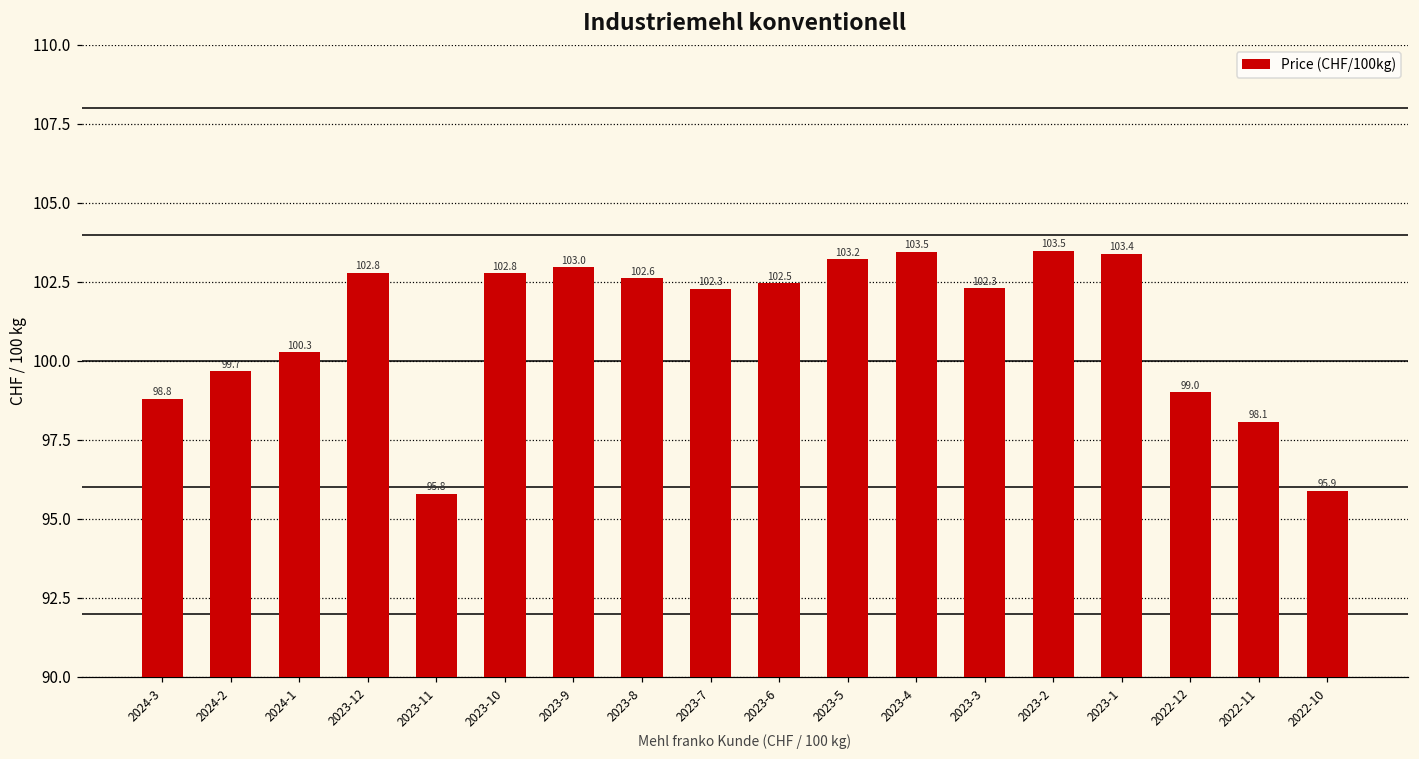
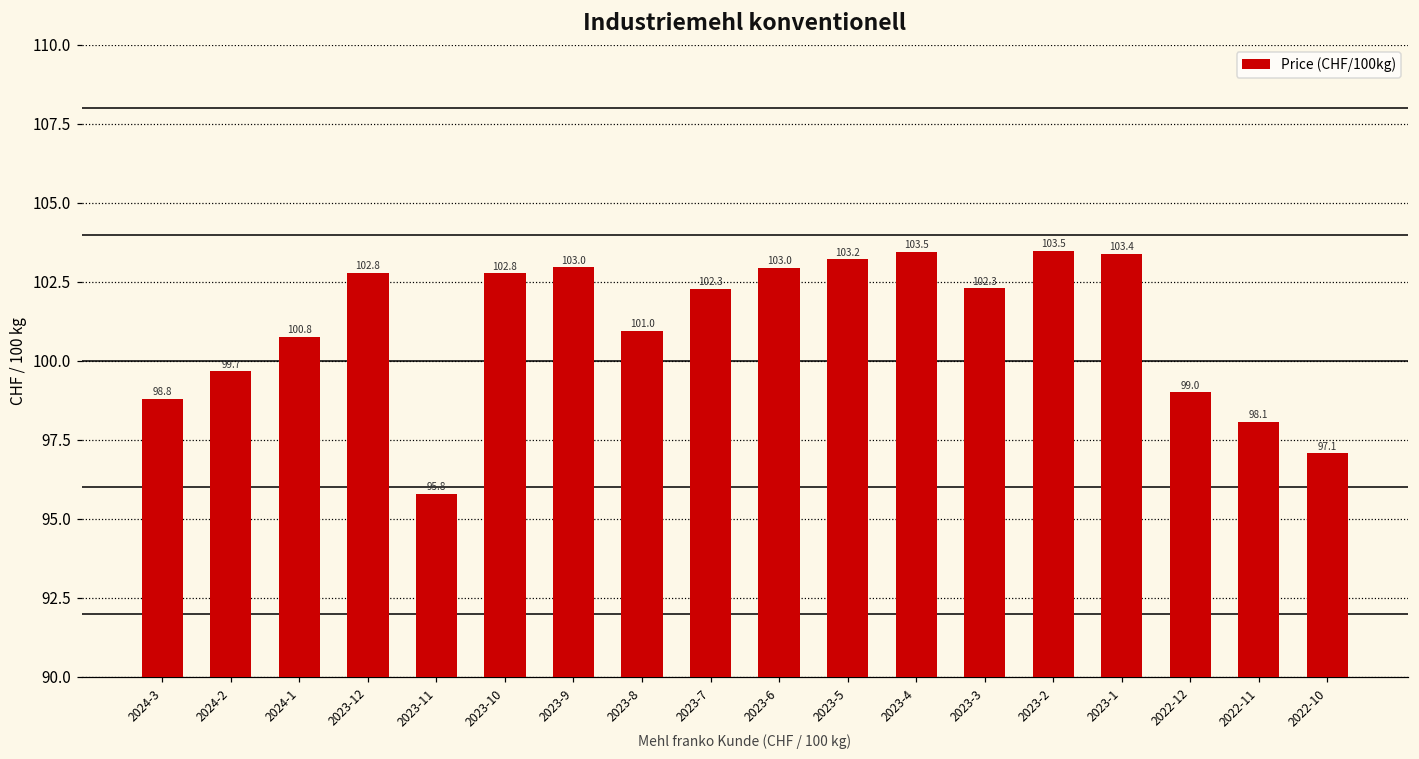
2024-1: 100.3 -> 100.8
2023-8: 102.6 -> 101.0
2023-6: 102.5 -> 103.0
2022-10: 95.9 -> 97.1
